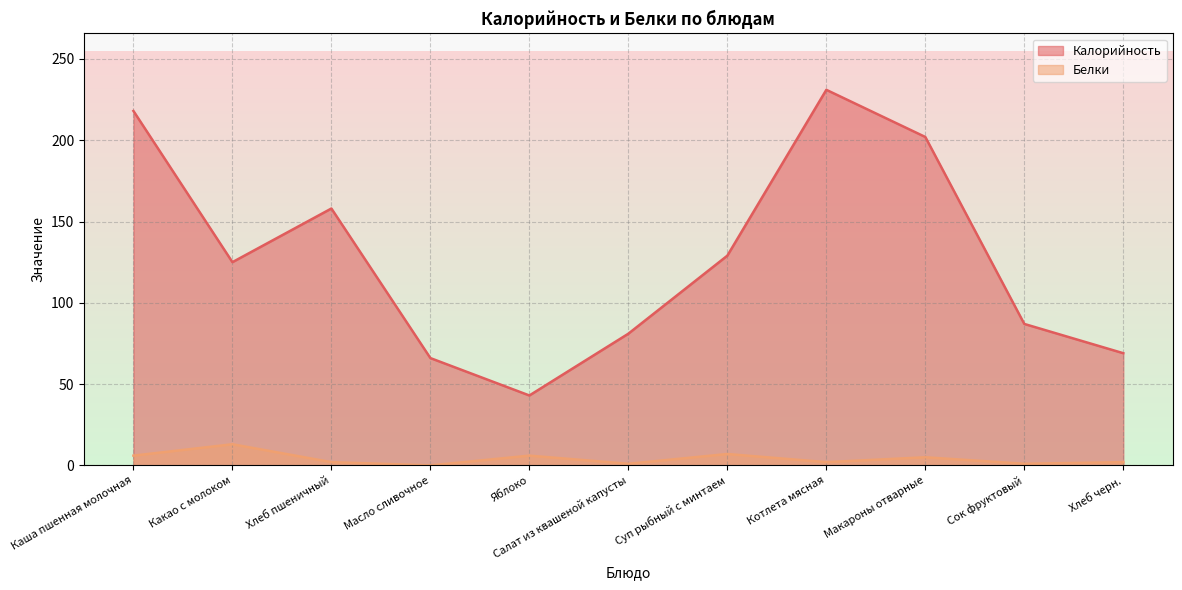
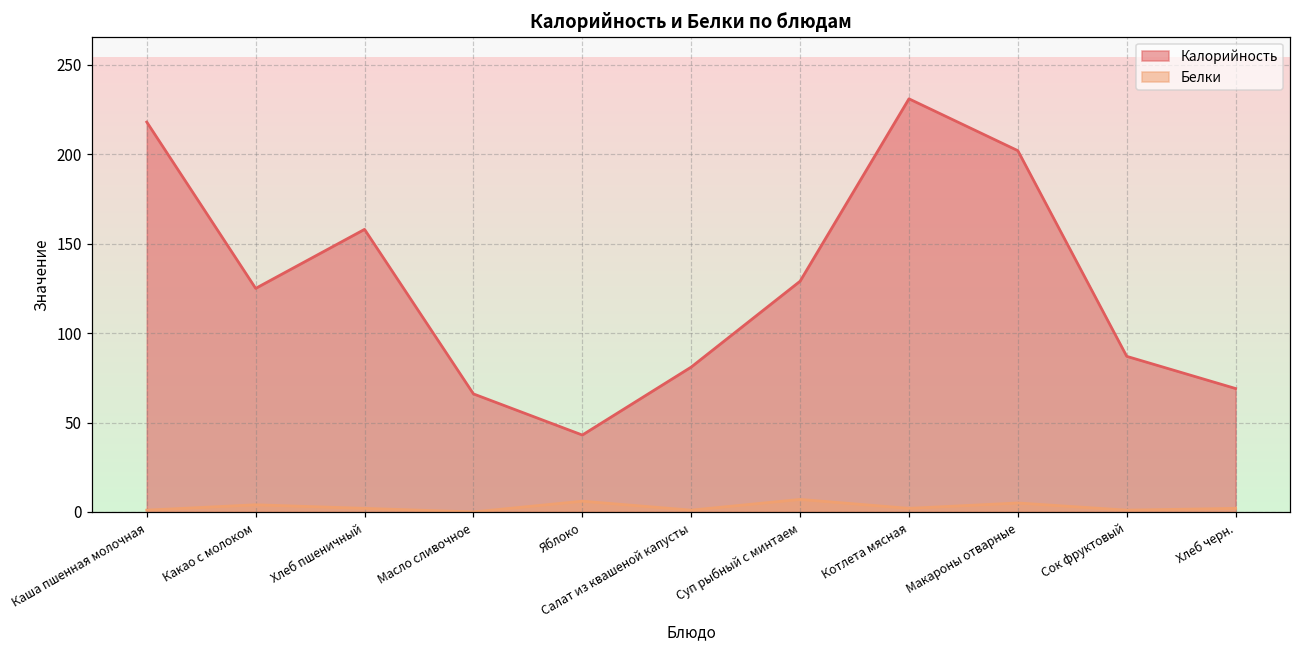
Белки, Каша пшенная молочная: 6 -> 1
Белки, Какао с молоком: 13 -> 4
